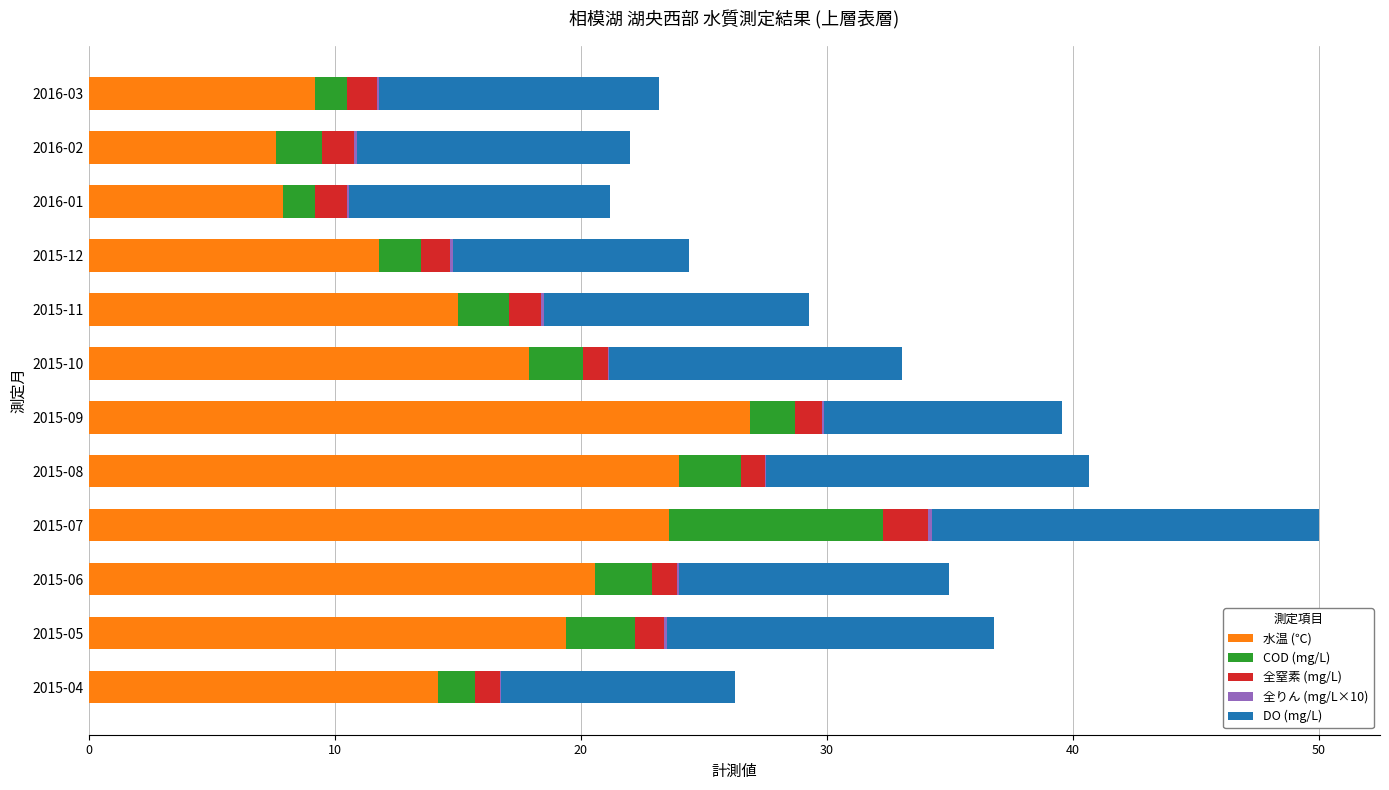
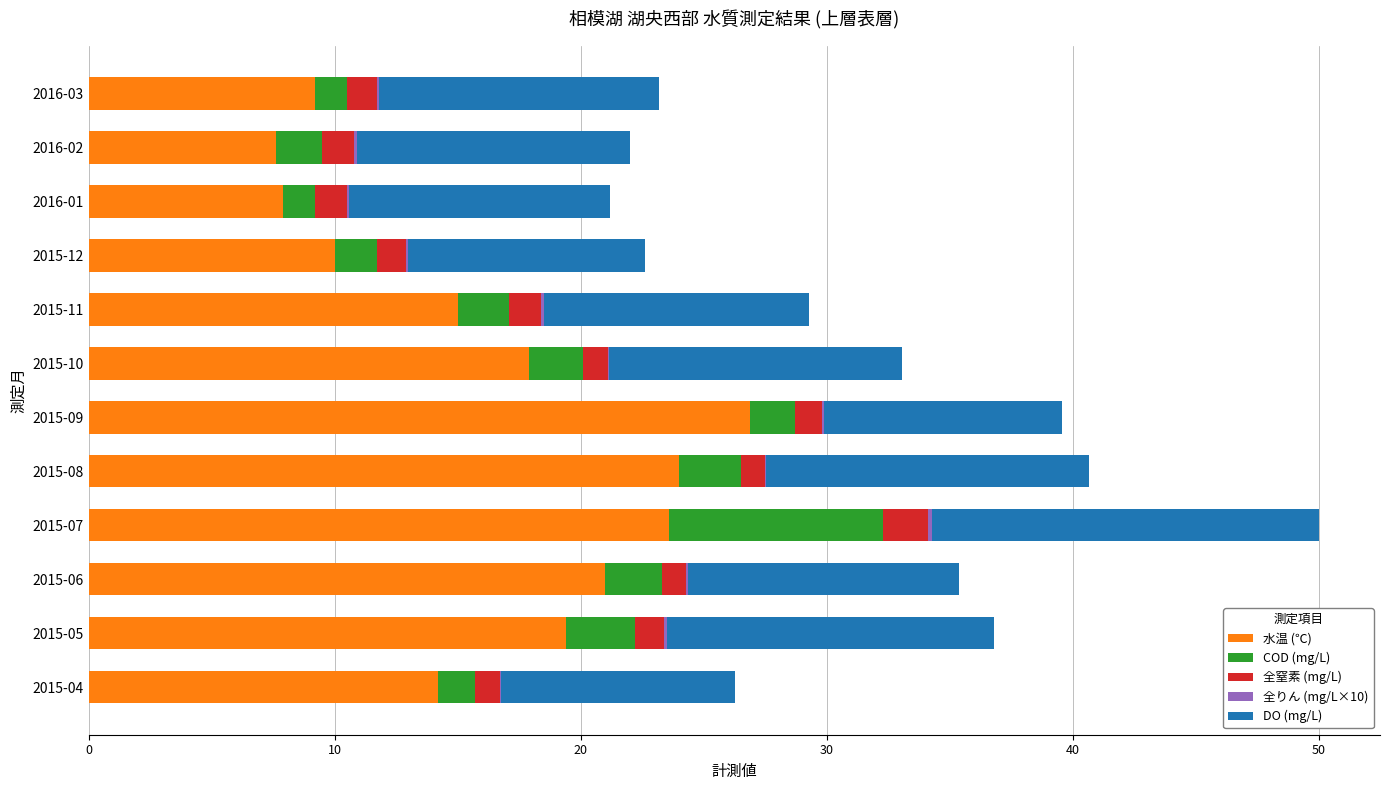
水温 (℃), 2015-12: 11.8 -> 10.0
水温 (℃), 2015-06: 20.6 -> 21.0
